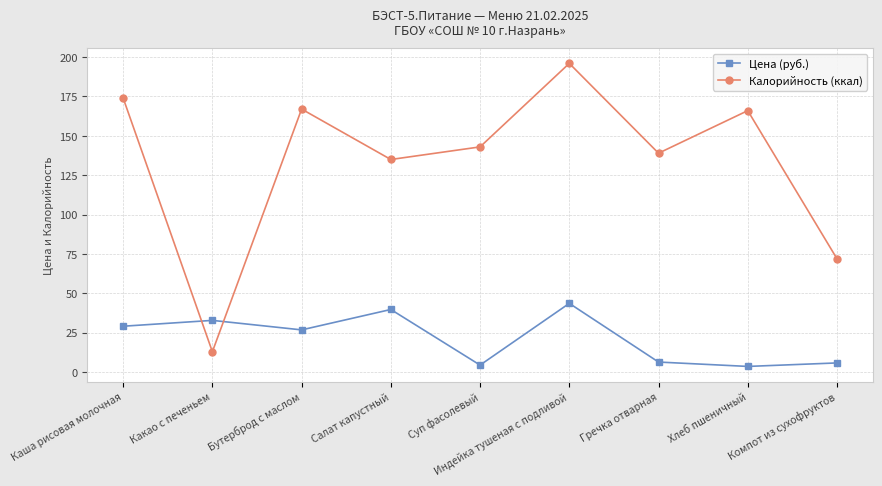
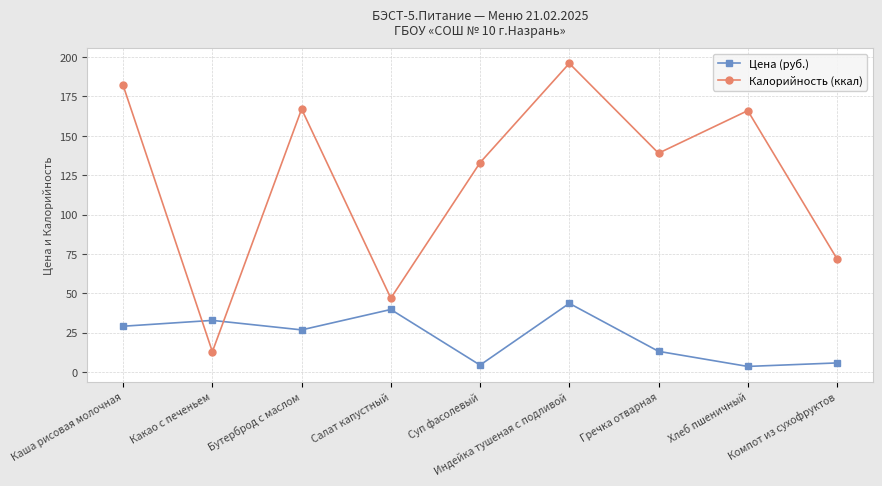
Калорийность (ккал), Каша рисовая молочная: 174 -> 182
Калорийность (ккал), Салат капустный: 135 -> 47
Калорийность (ккал), Суп фасолевый: 143 -> 133
Цена (руб.), Гречка отварная: 6 -> 13
